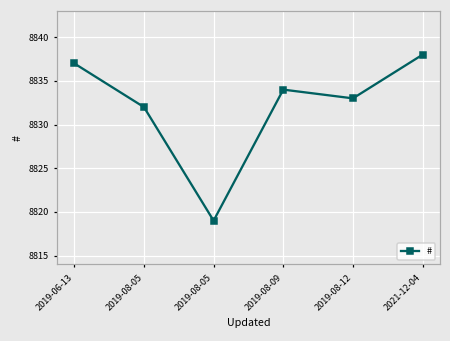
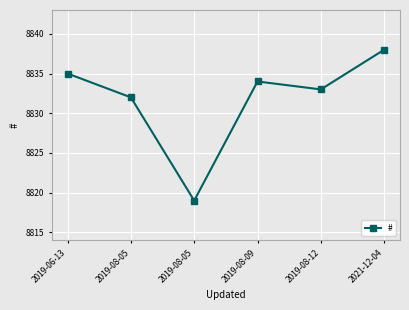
2019-06-13: 8837 -> 8835
